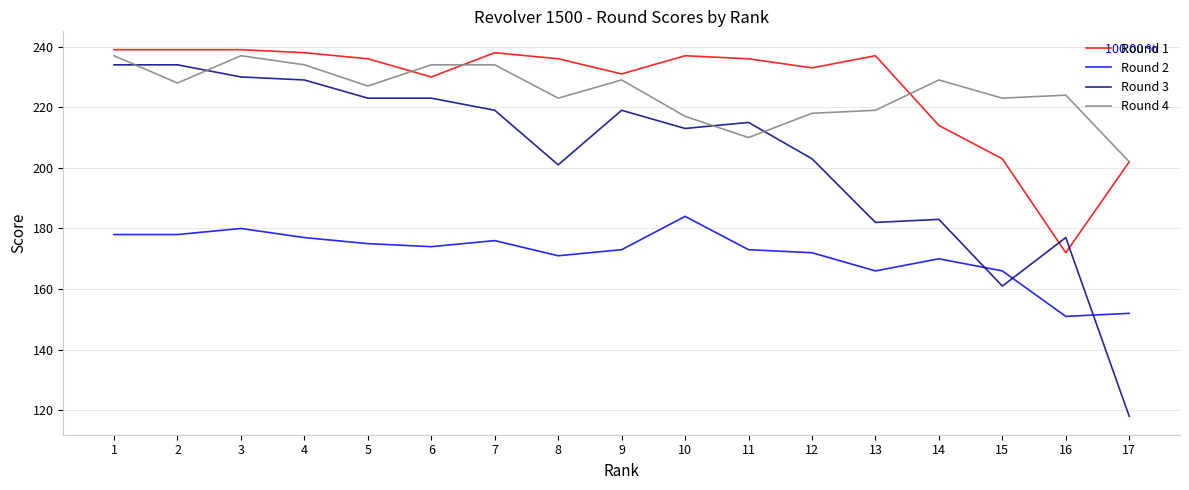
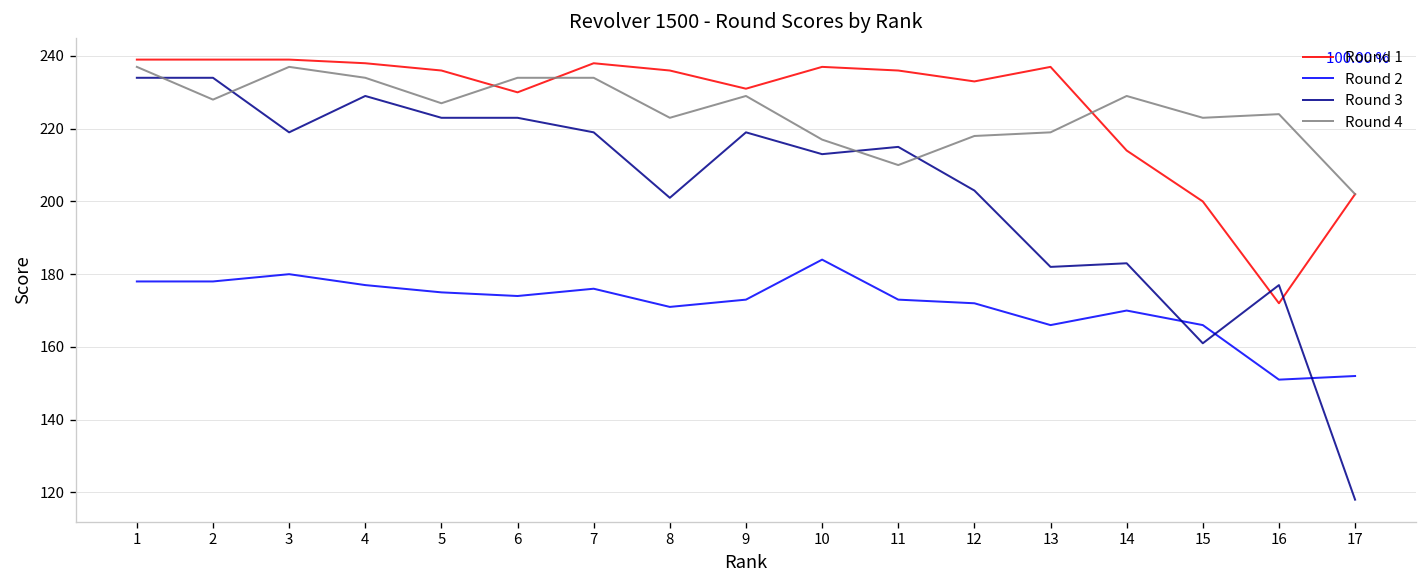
Round 3, 3: 230 -> 219
Round 1, 15: 203 -> 200
